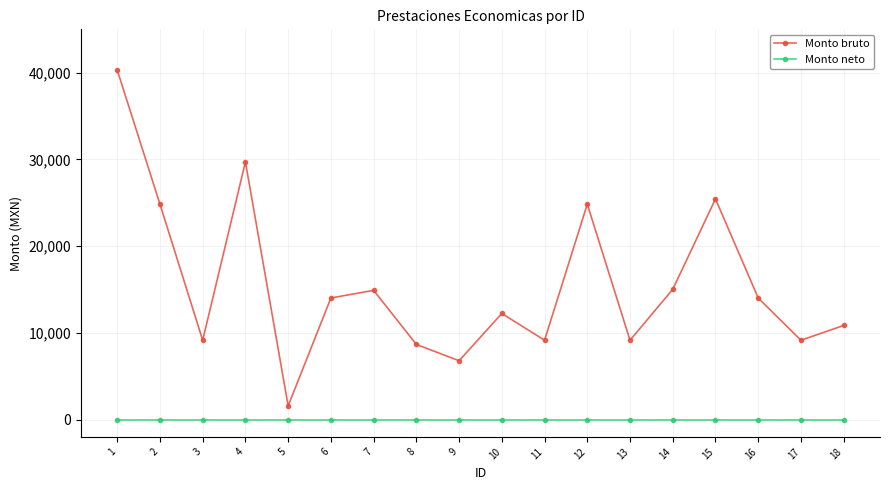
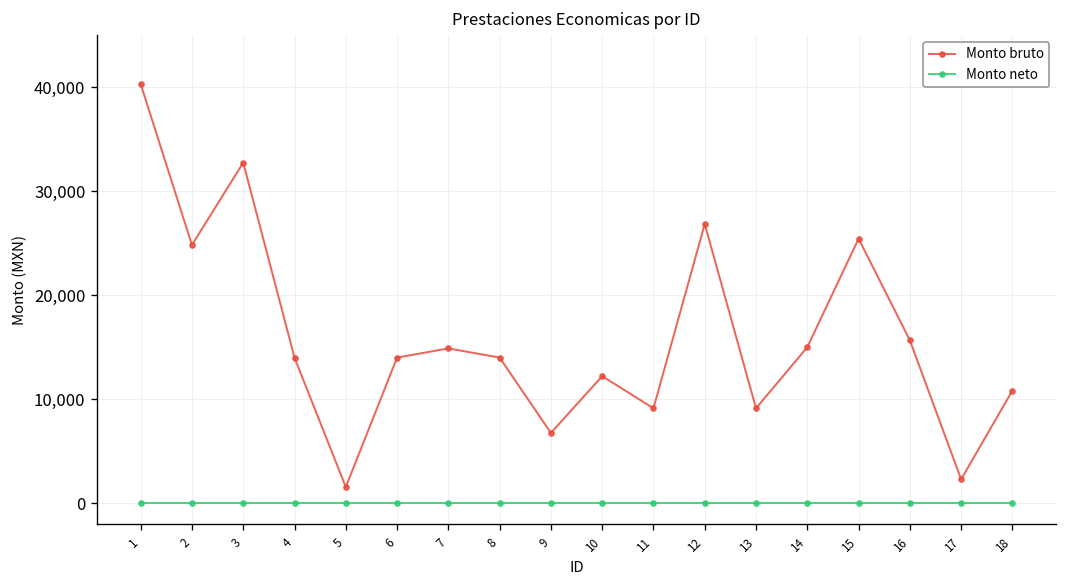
Monto bruto, 3: 9,000 -> 33,000
Monto bruto, 4: 30,000 -> 14,000
Monto bruto, 8: 9,000 -> 14,000
Monto bruto, 12: 25,000 -> 27,000
Monto bruto, 16: 14,000 -> 16,000
Monto bruto, 17: 9,000 -> 2,000
